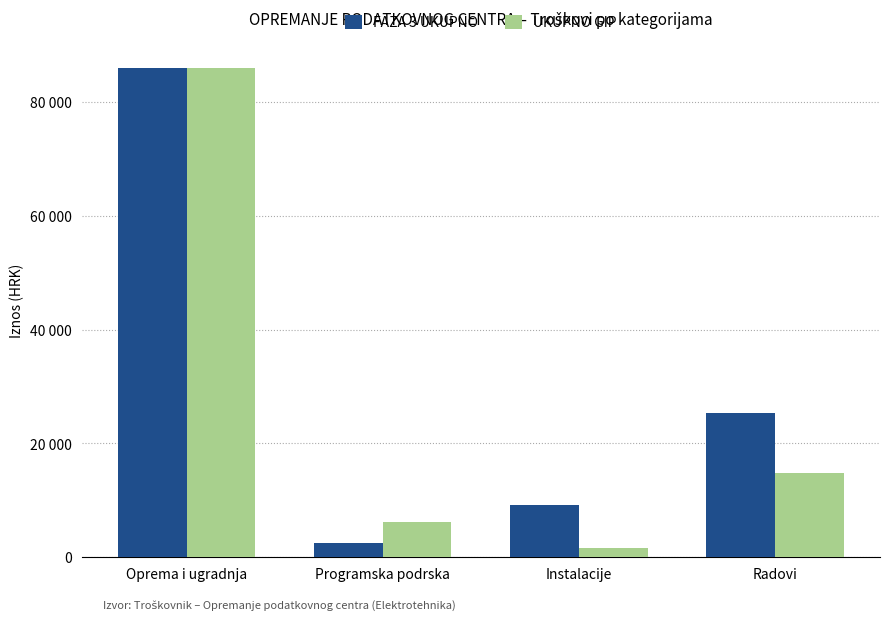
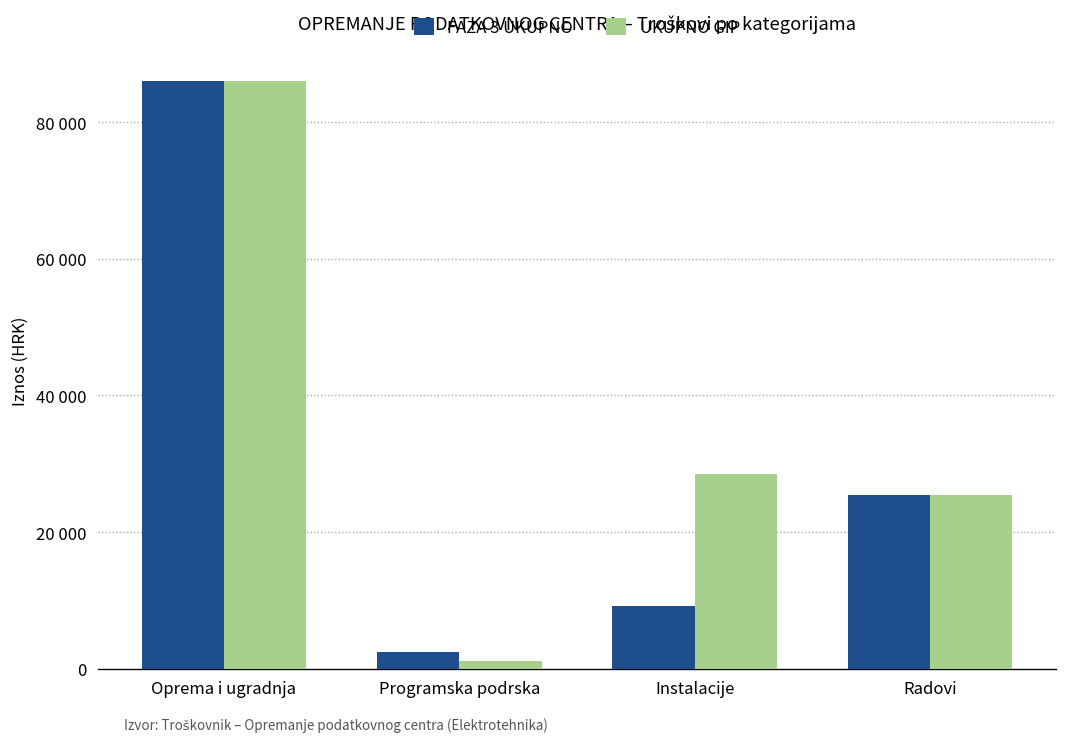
UKUPNO GIP, Programska podrska: 6000 -> 1000
UKUPNO GIP, Instalacije: 2000 -> 28000
UKUPNO GIP, Radovi: 15000 -> 25000
